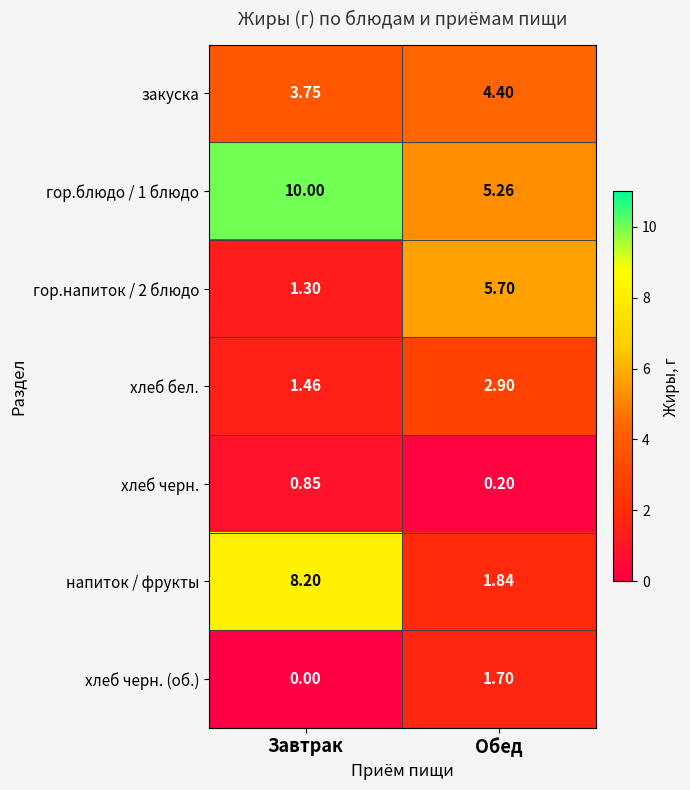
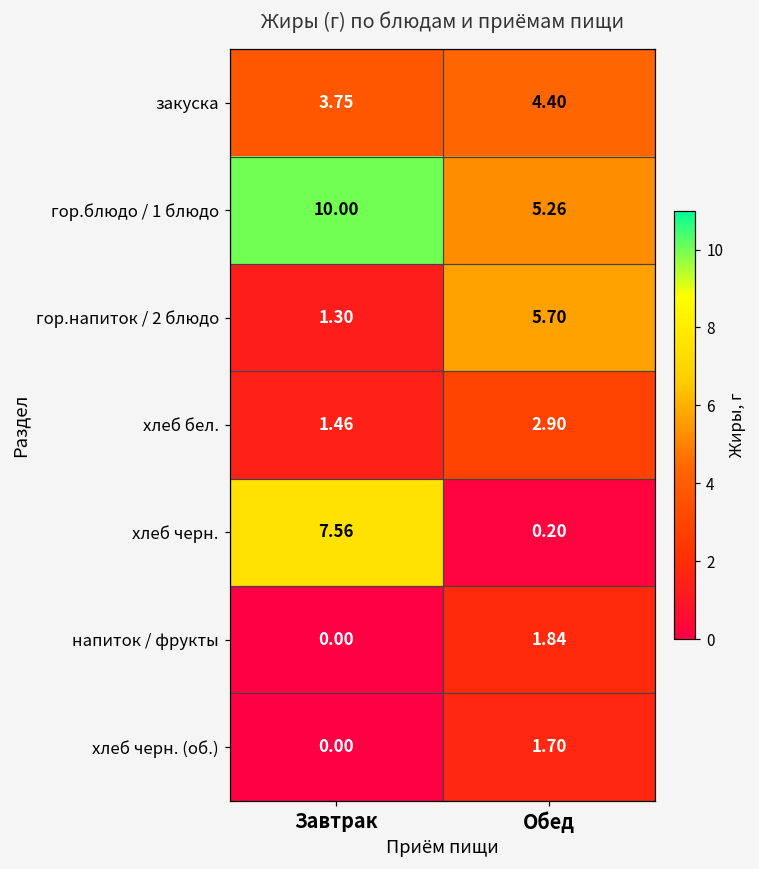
хлеб черн., Завтрак: 0.85 -> 7.56
напиток / фрукты, Завтрак: 8.20 -> 0.00
